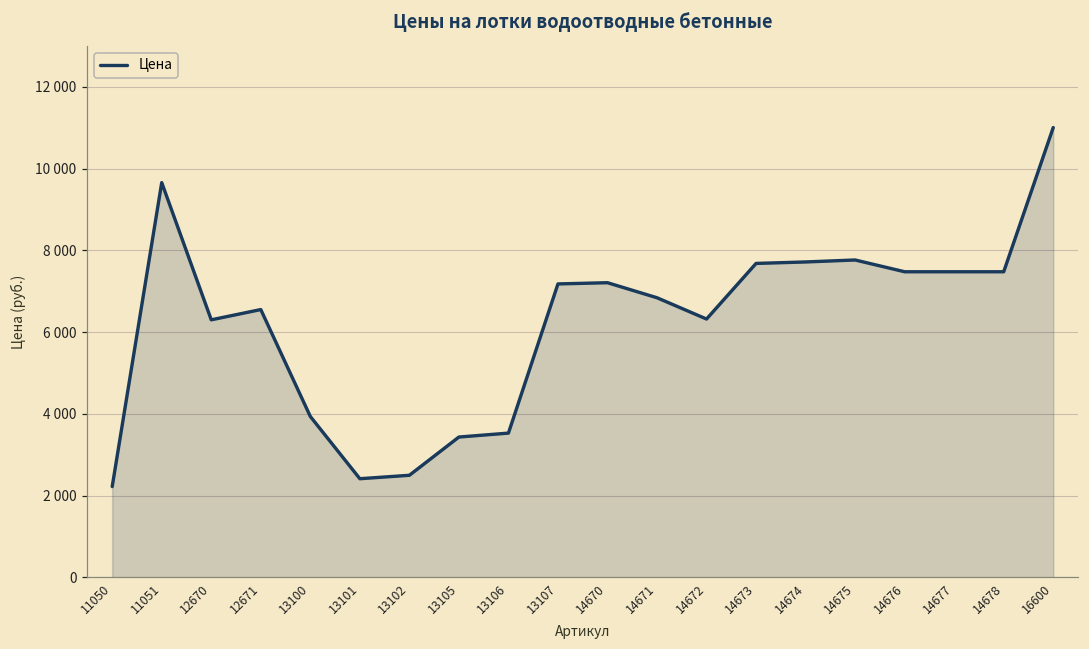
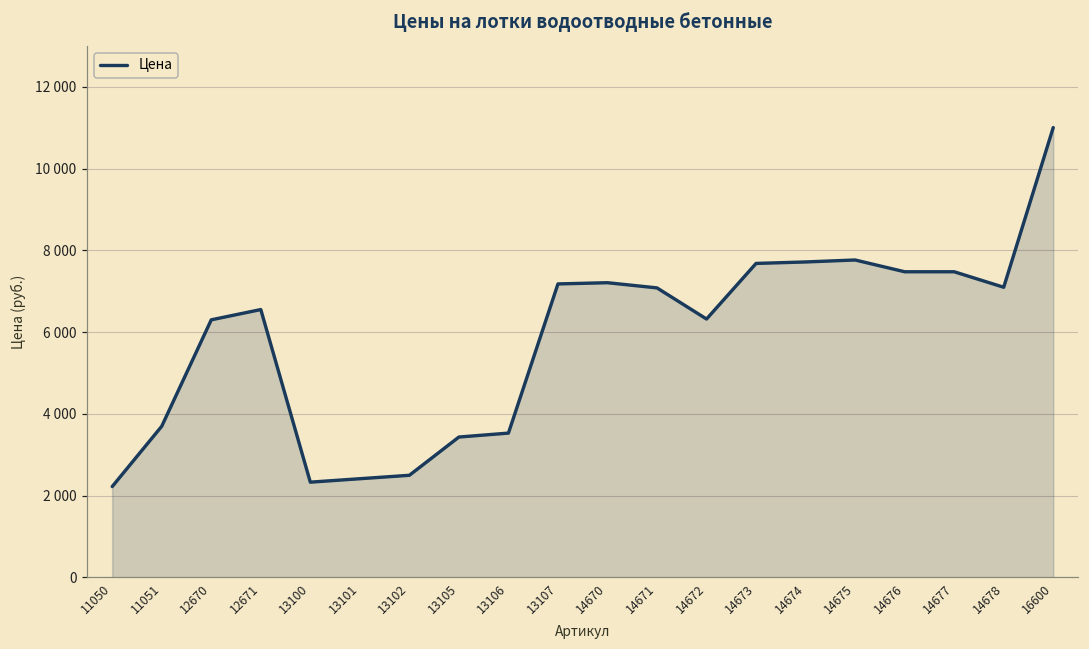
11051: 9700 -> 3700
13100: 3900 -> 2300
14671: 6800 -> 7100
14678: 7500 -> 7100
